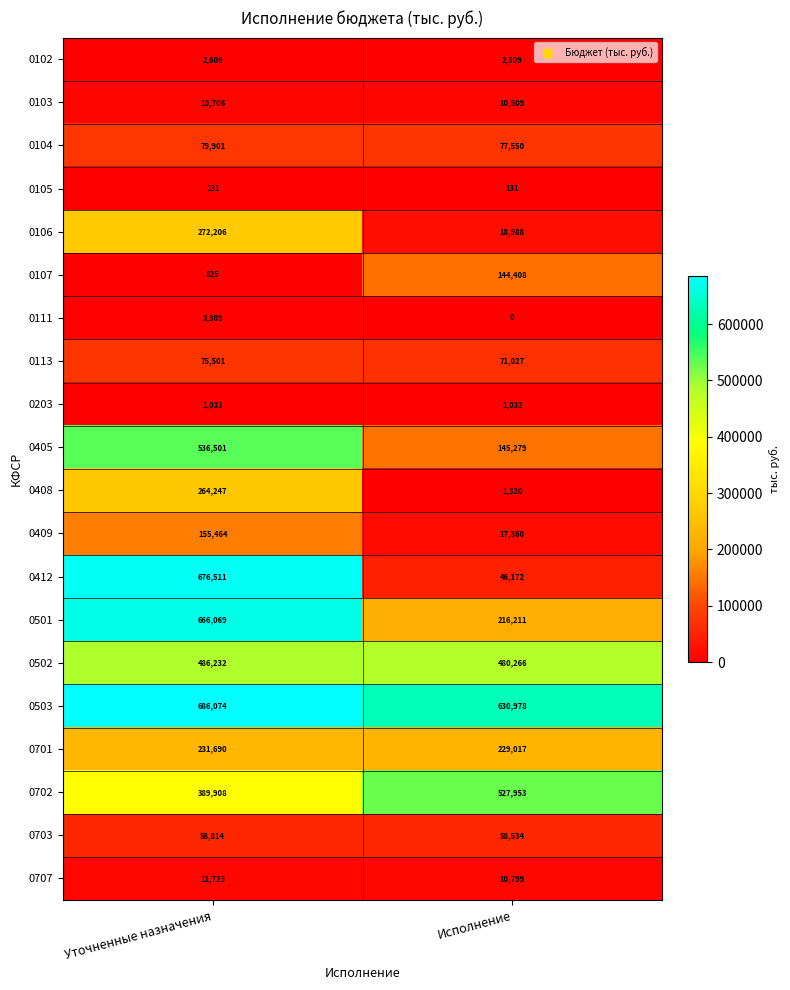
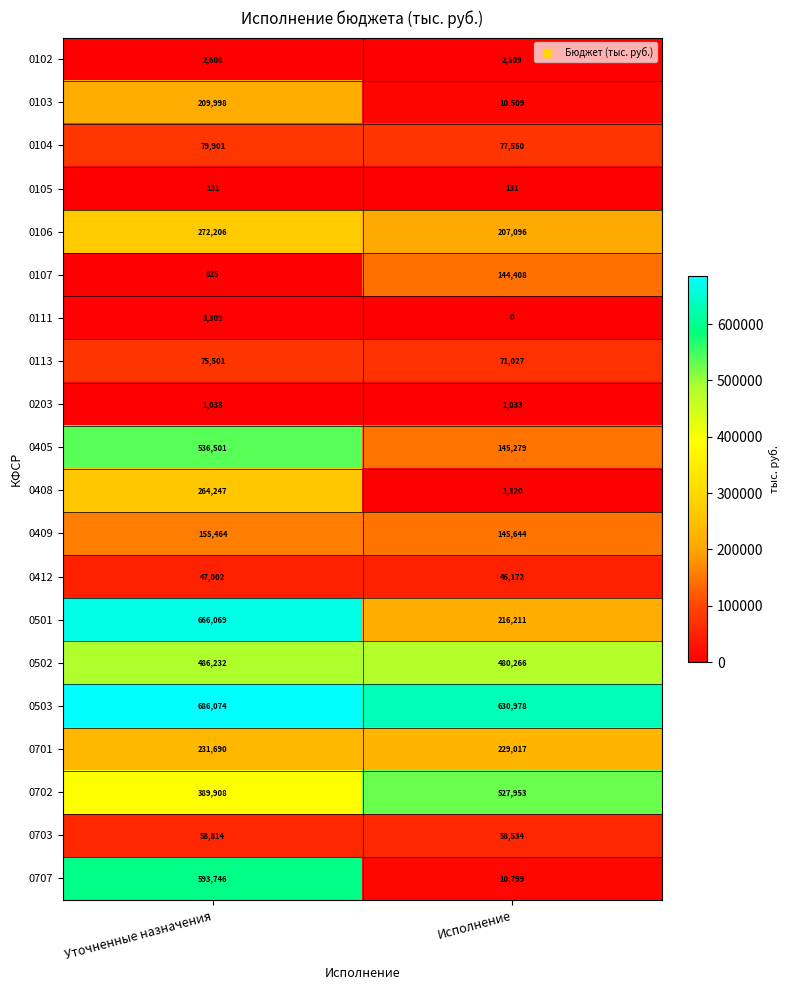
0103, Уточненные назначения: 10,706 -> 209,998
0106, Исполнение: 18,988 -> 207,096
0409, Исполнение: 17,360 -> 145,644
0412, Уточненные назначения: 676,511 -> 47,002
0707, Уточненные назначения: 11,723 -> 593,746
